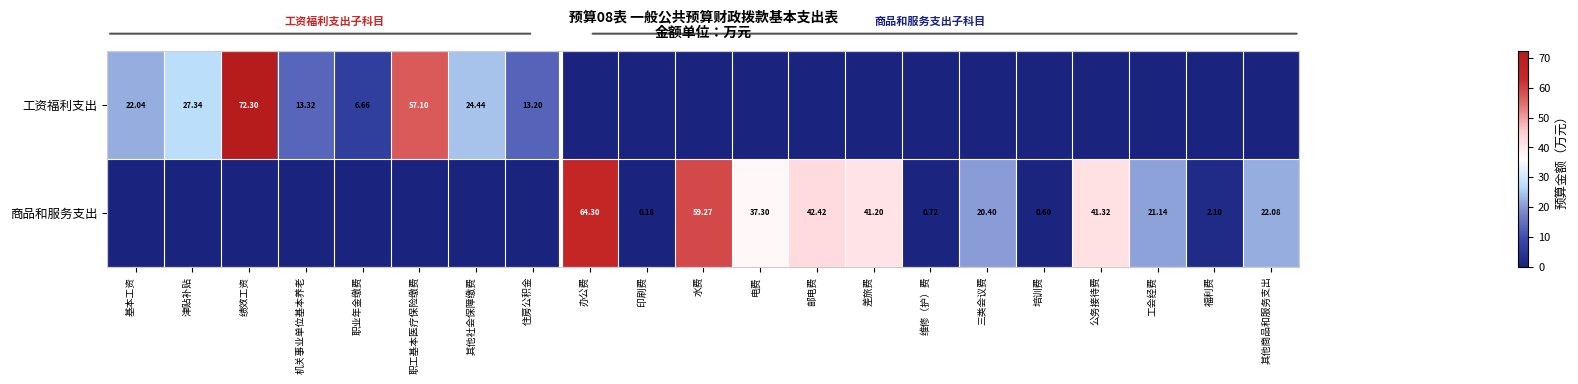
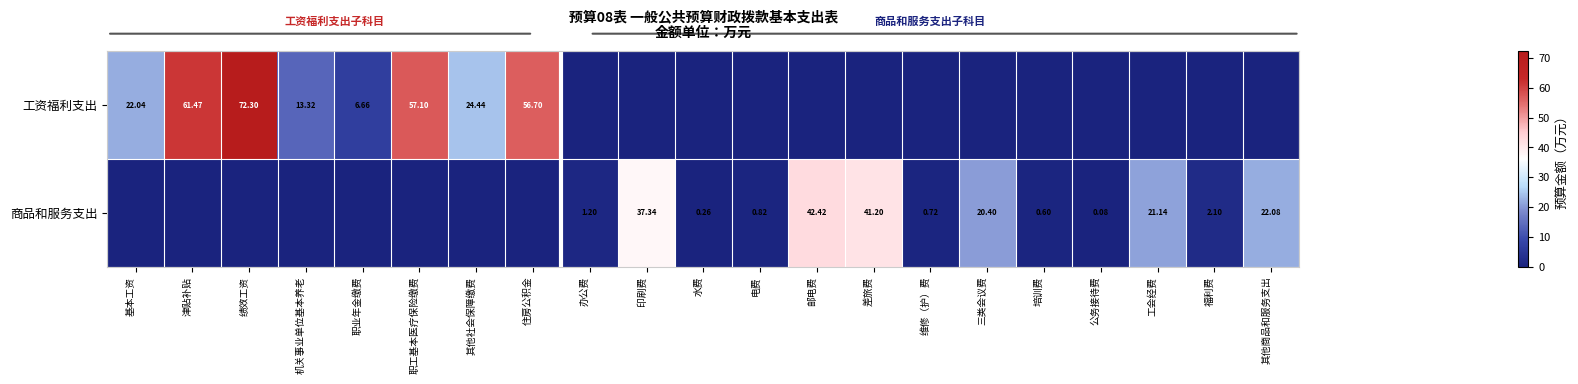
工资福利支出, 津贴补贴: 27.34 -> 61.47
工资福利支出, 住房公积金: 13.20 -> 56.70
商品和服务支出, 办公费: 64.30 -> 1.20
商品和服务支出, 印刷费: 0.18 -> 37.34
商品和服务支出, 水费: 59.27 -> 0.26
商品和服务支出, 电费: 37.30 -> 0.82
商品和服务支出, 公务接待费: 41.32 -> 0.08
